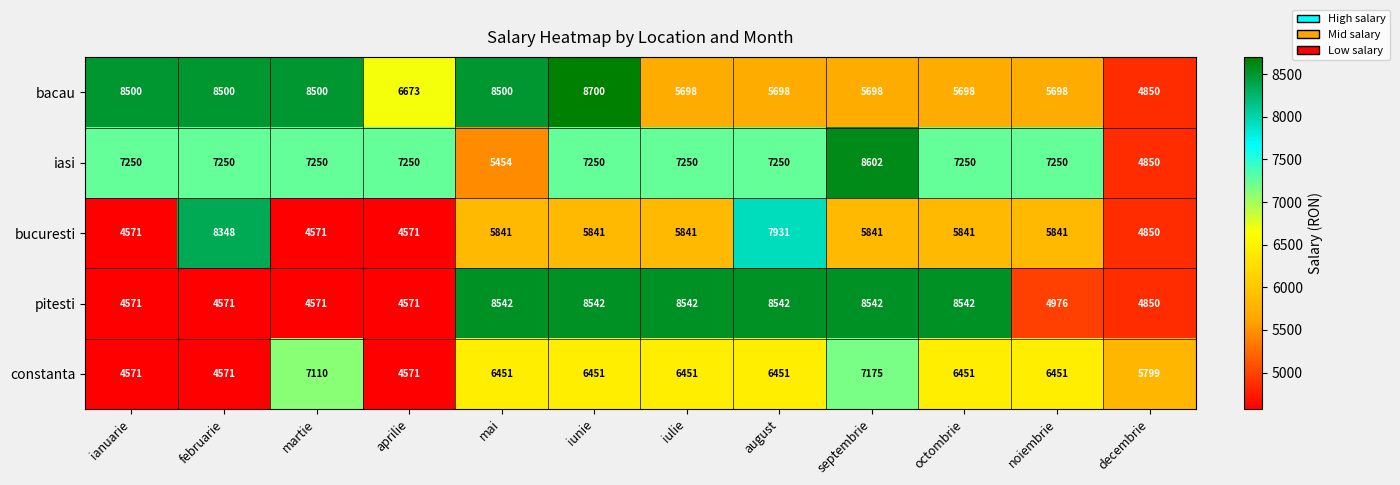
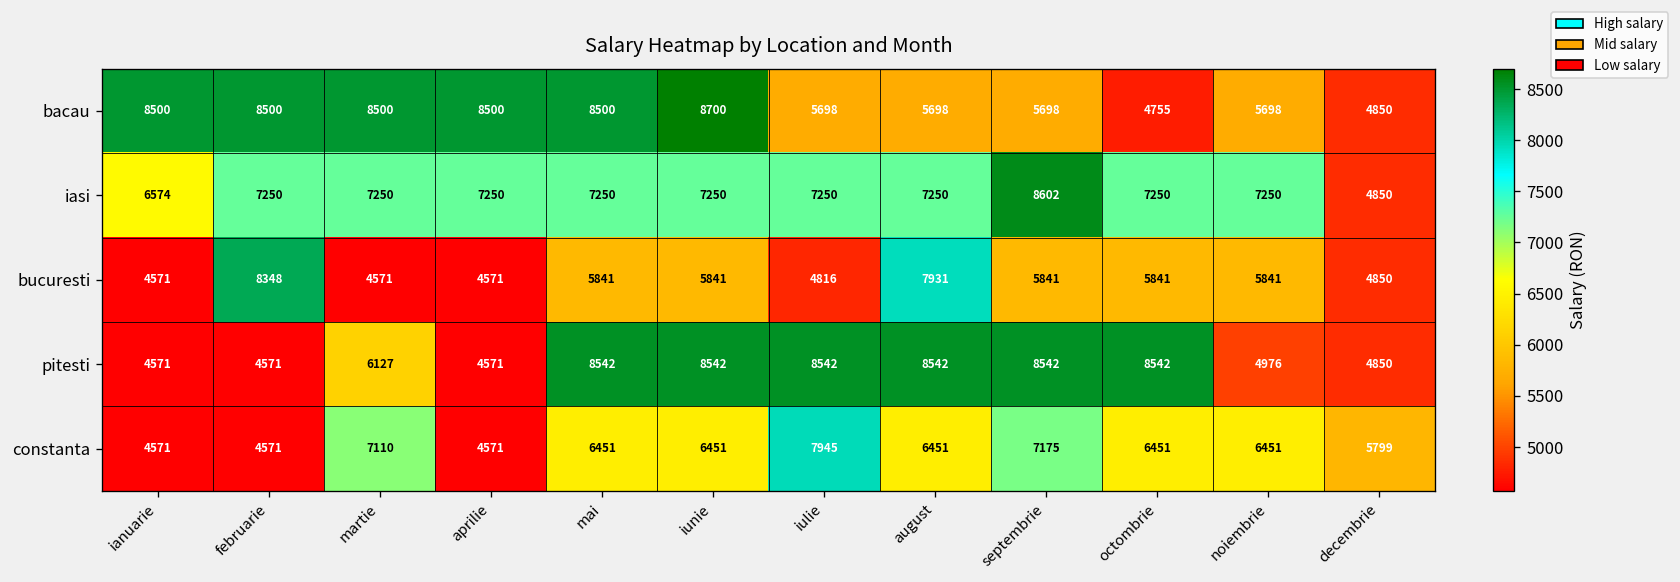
bacau, aprilie: 6673 -> 8500
bacau, octombrie: 5698 -> 4755
iasi, ianuarie: 7250 -> 6574
iasi, mai: 5454 -> 7250
bucuresti, iulie: 5841 -> 4816
pitesti, martie: 4571 -> 6127
constanta, iulie: 6451 -> 7945
